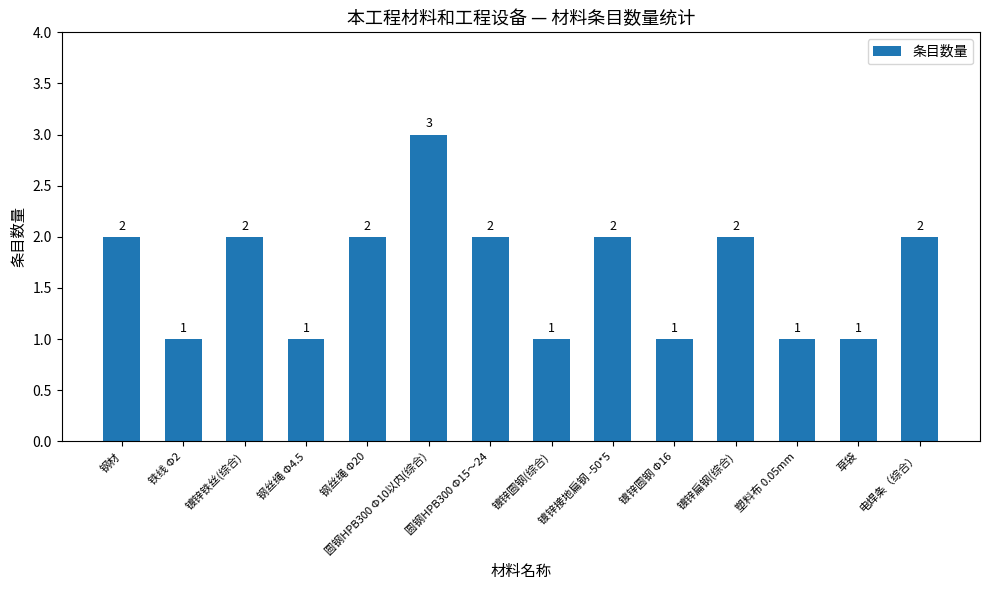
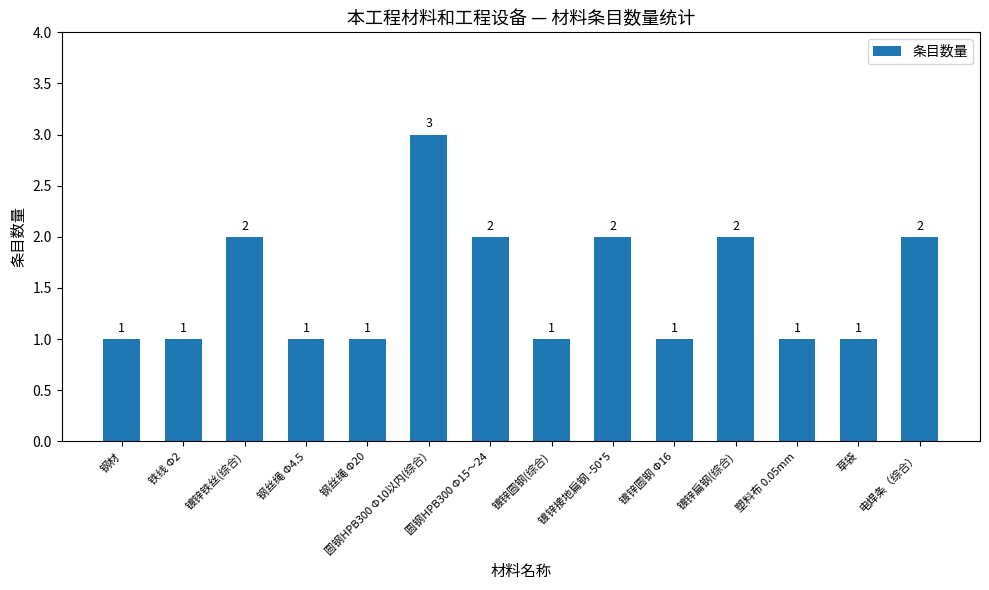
钢材: 2 -> 1
钢丝绳 Φ20: 2 -> 1
